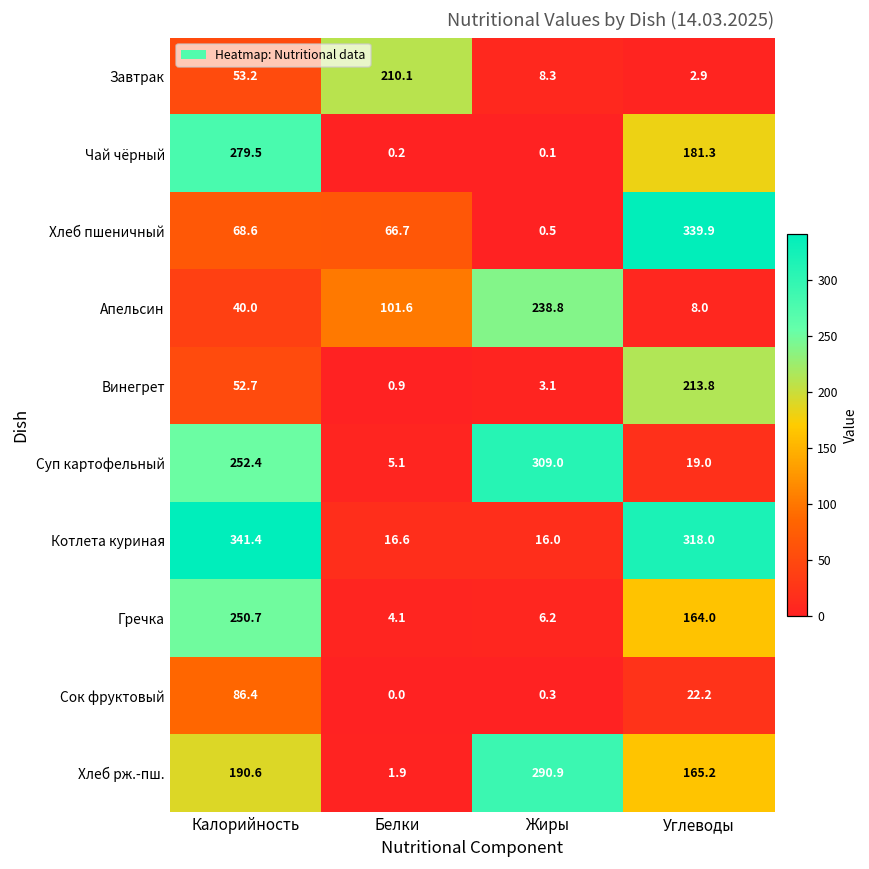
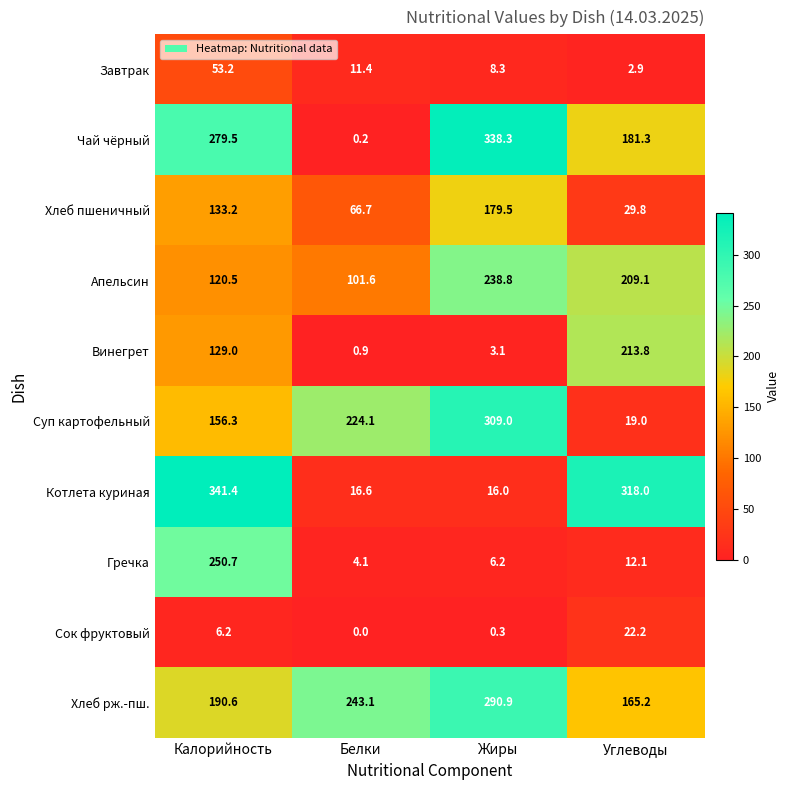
Завтрак, Белки: 210.1 -> 11.4
Чай чёрный, Жиры: 0.1 -> 338.3
Хлеб пшеничный, Калорийность: 68.6 -> 133.2
Хлеб пшеничный, Жиры: 0.5 -> 179.5
Хлеб пшеничный, Углеводы: 339.9 -> 29.8
Апельсин, Калорийность: 40.0 -> 120.5
Апельсин, Углеводы: 8.0 -> 209.1
Винегрет, Калорийность: 52.7 -> 129.0
Суп картофельный, Калорийность: 252.4 -> 156.3
Суп картофельный, Белки: 5.1 -> 224.1
Гречка, Углеводы: 164.0 -> 12.1
Сок фруктовый, Калорийность: 86.4 -> 6.2
Хлеб рж.-пш., Белки: 1.9 -> 243.1
